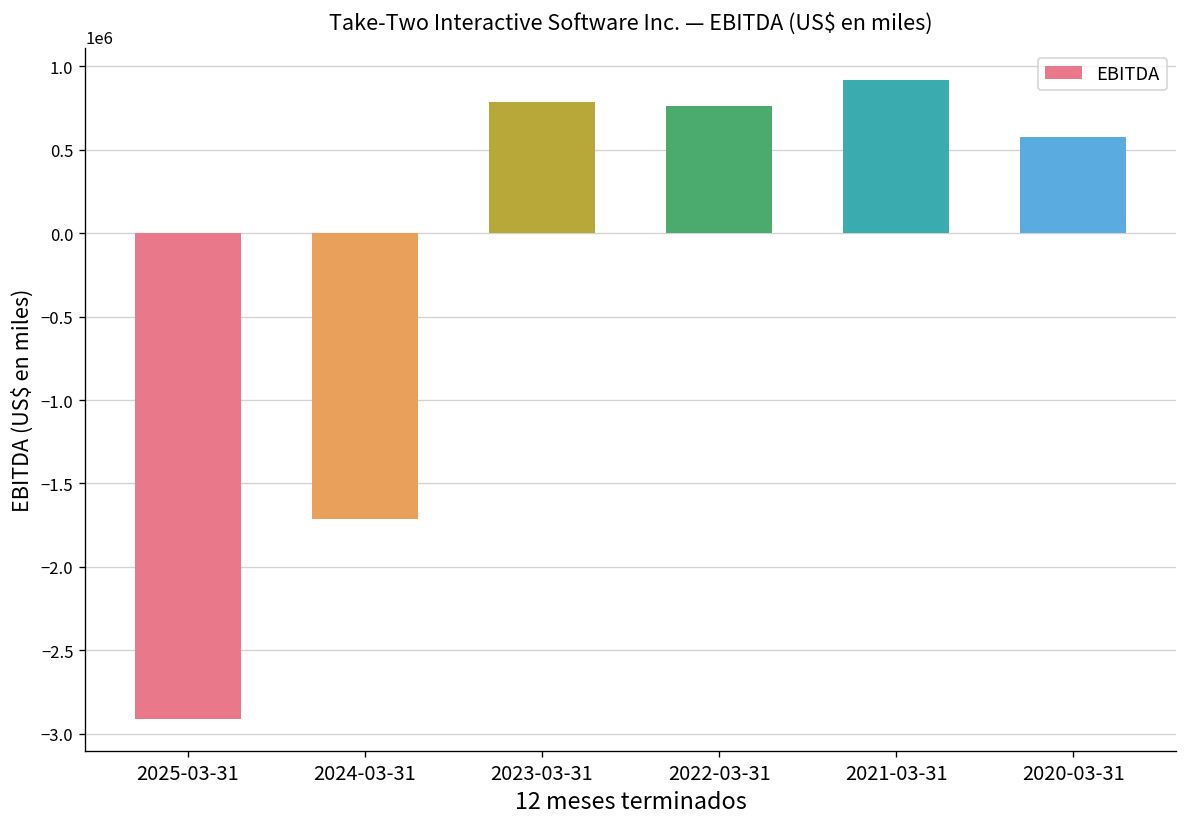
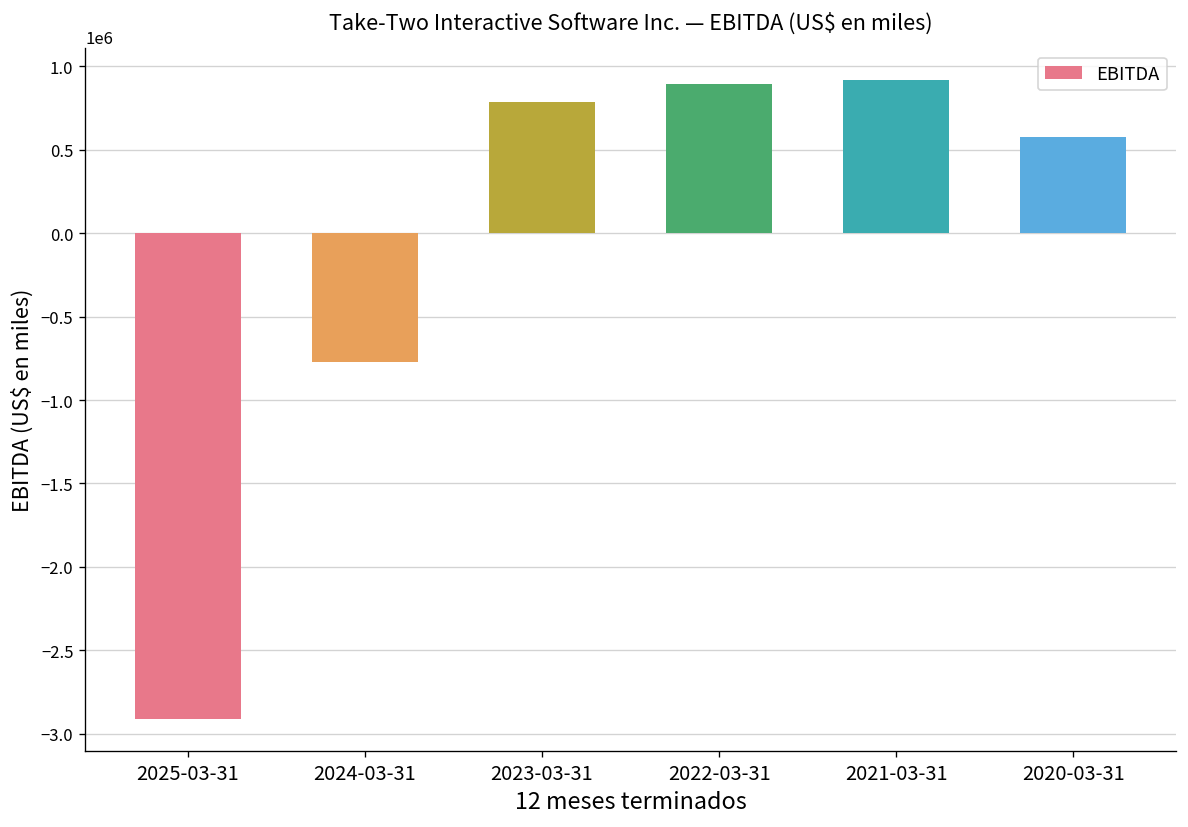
2024-03-31: -1720000 -> -770000
2022-03-31: 760000 -> 890000
